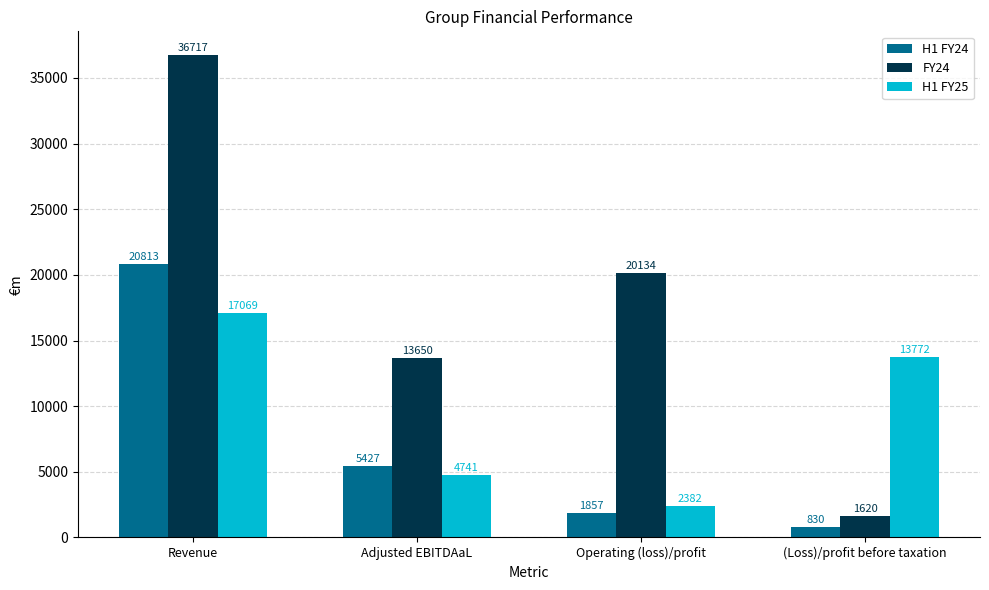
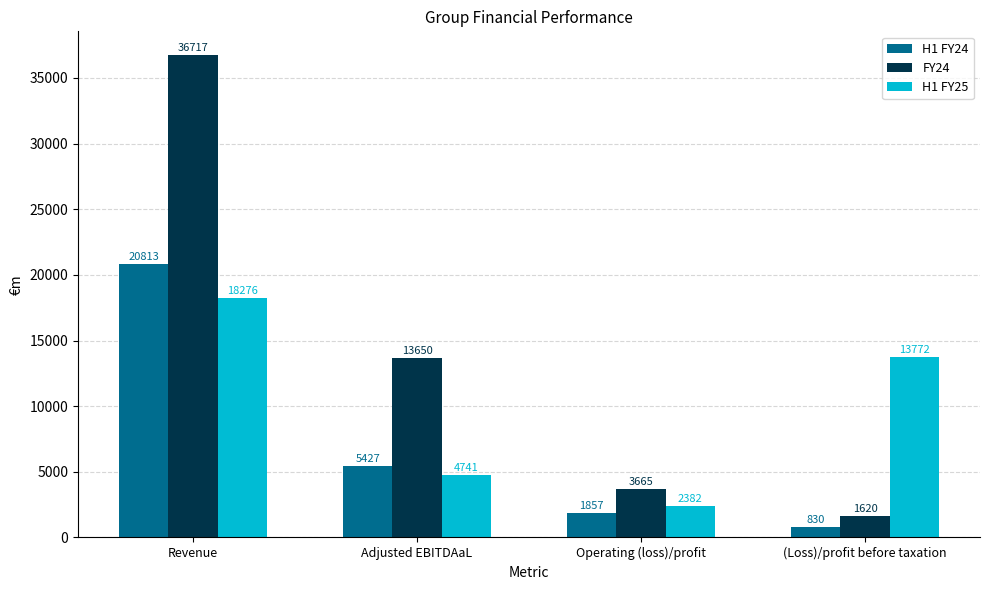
H1 FY25, Revenue: 17069 -> 18276
FY24, Operating (loss)/profit: 20134 -> 3665
